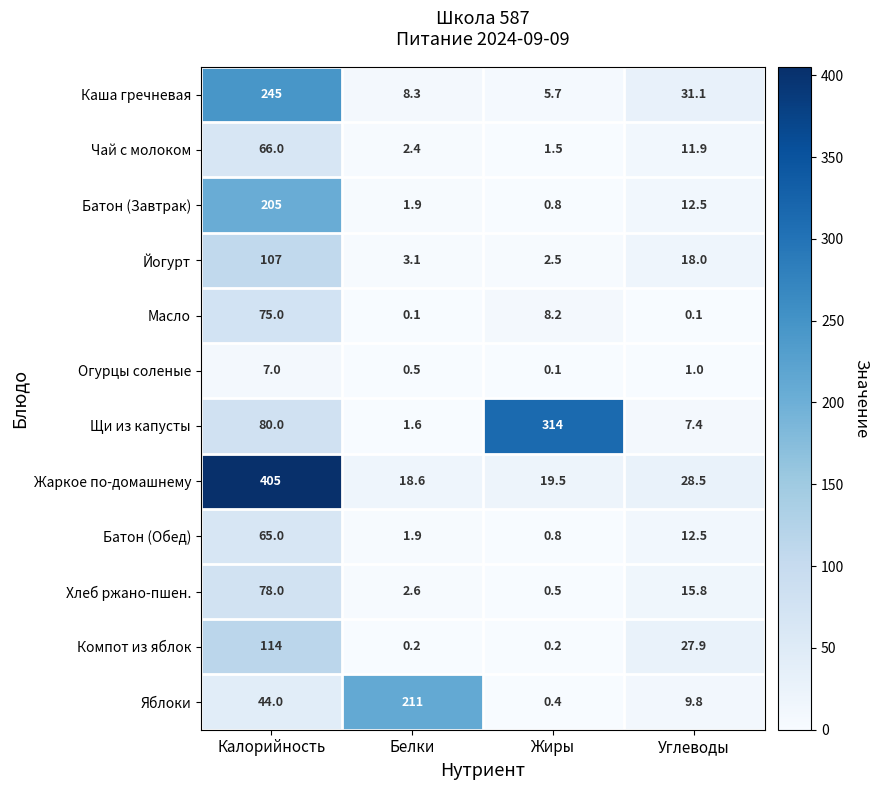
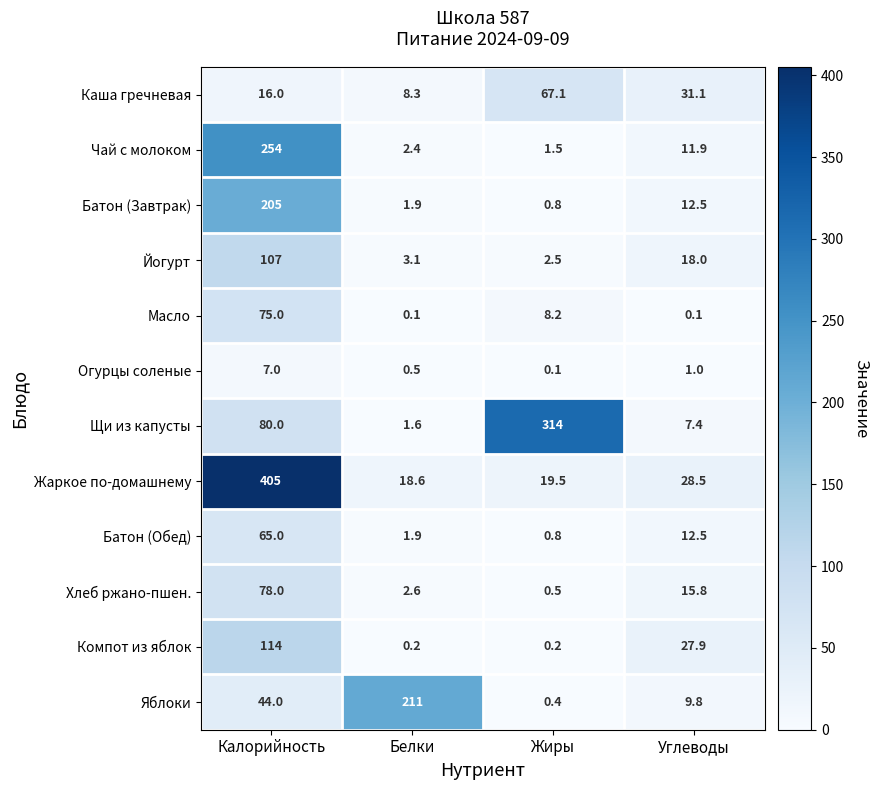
Каша гречневая, Калорийность: 245 -> 16.0
Каша гречневая, Жиры: 5.7 -> 67.1
Чай с молоком, Калорийность: 66.0 -> 254
